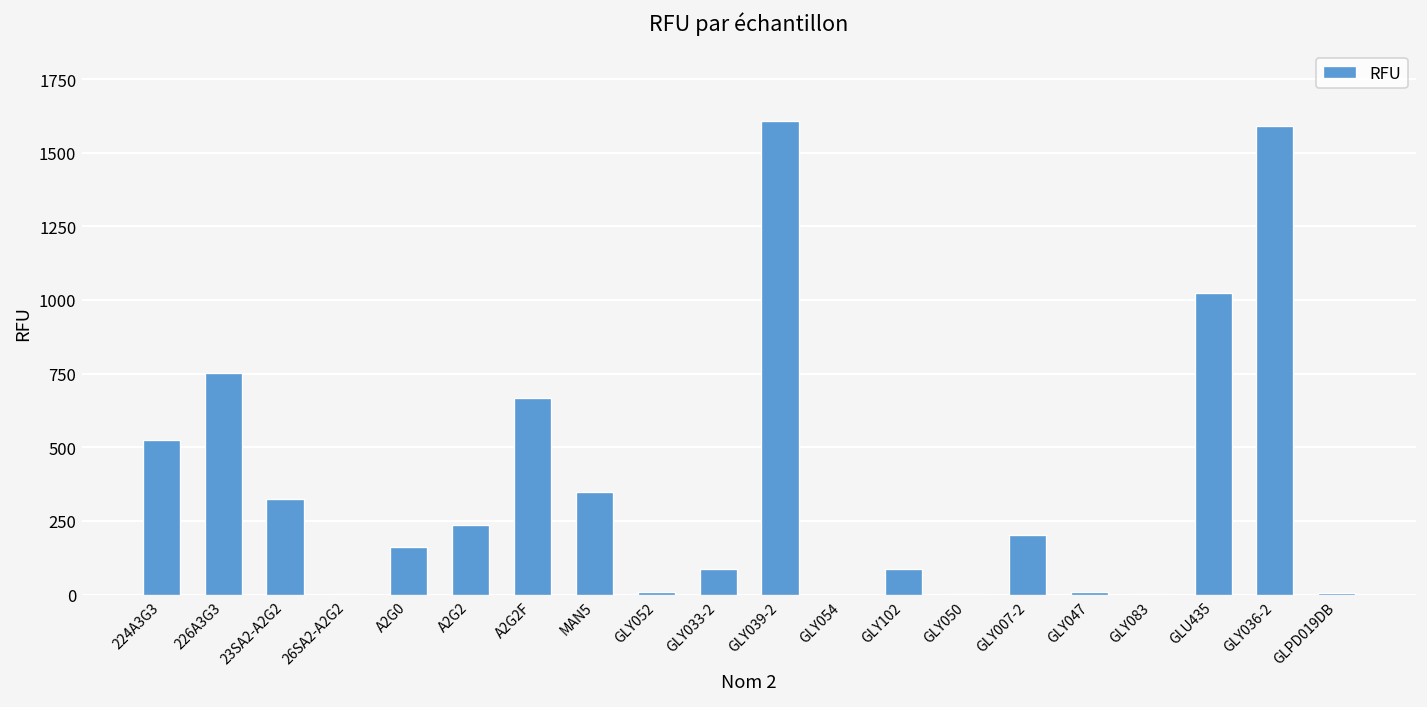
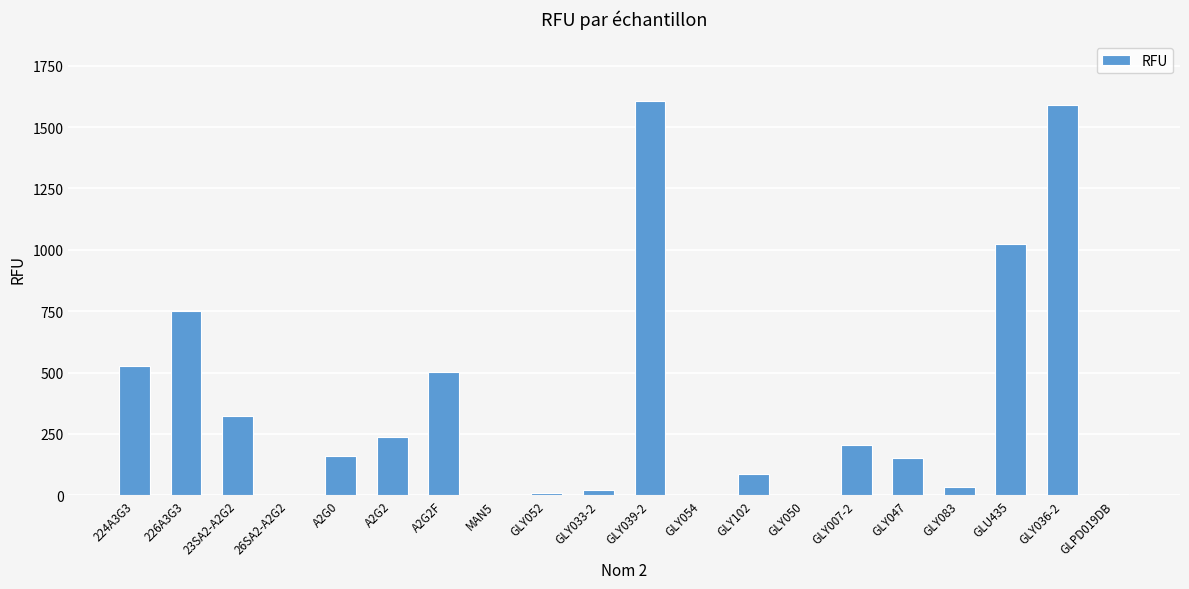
A2G2F: 670 -> 500
MAN5: 350 -> 0
GLY033-2: 90 -> 20
GLY047: 10 -> 150
GLY083: 0 -> 40
